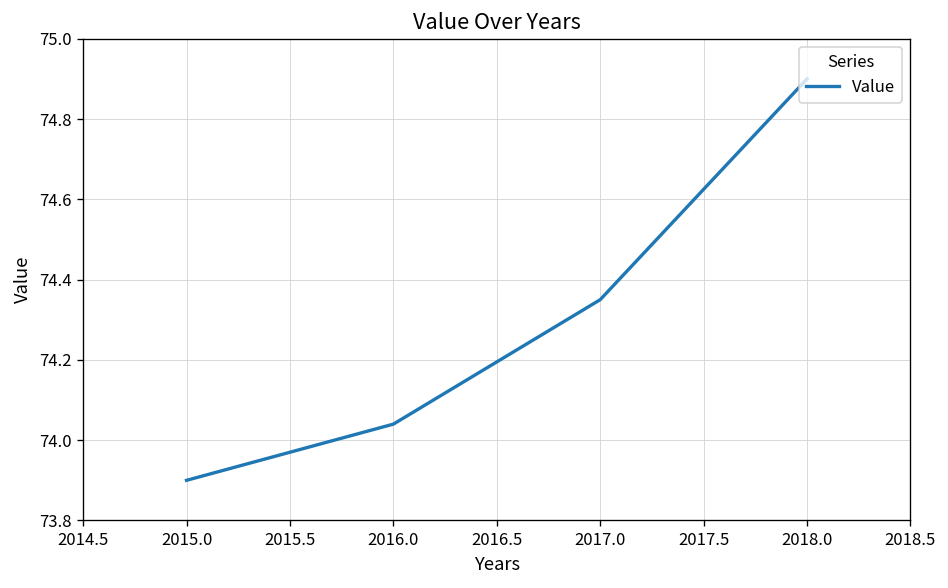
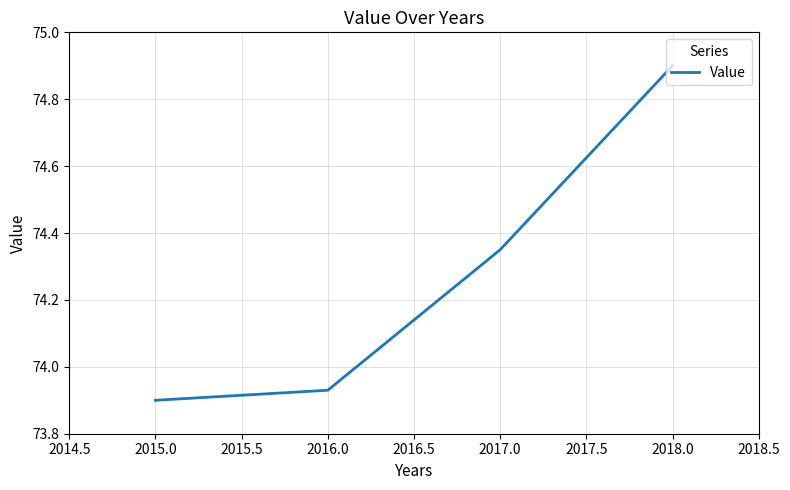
2016.0: 74.04 -> 73.93
